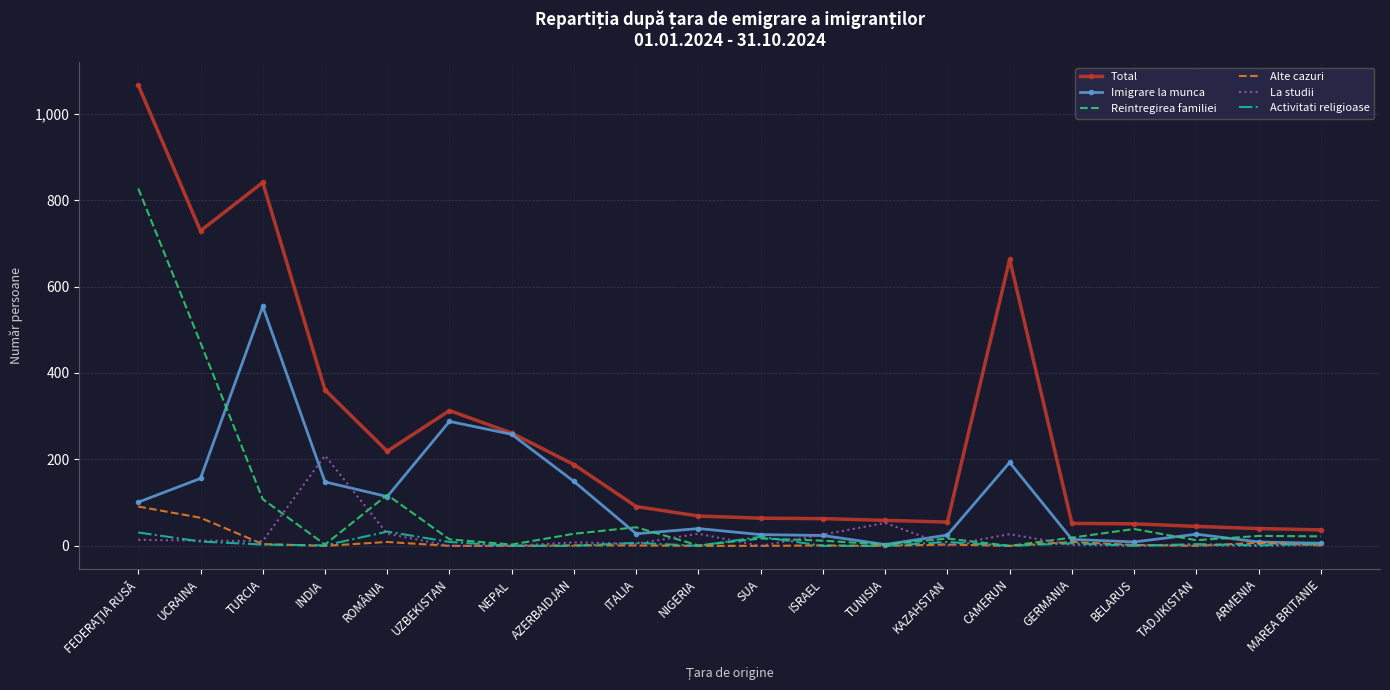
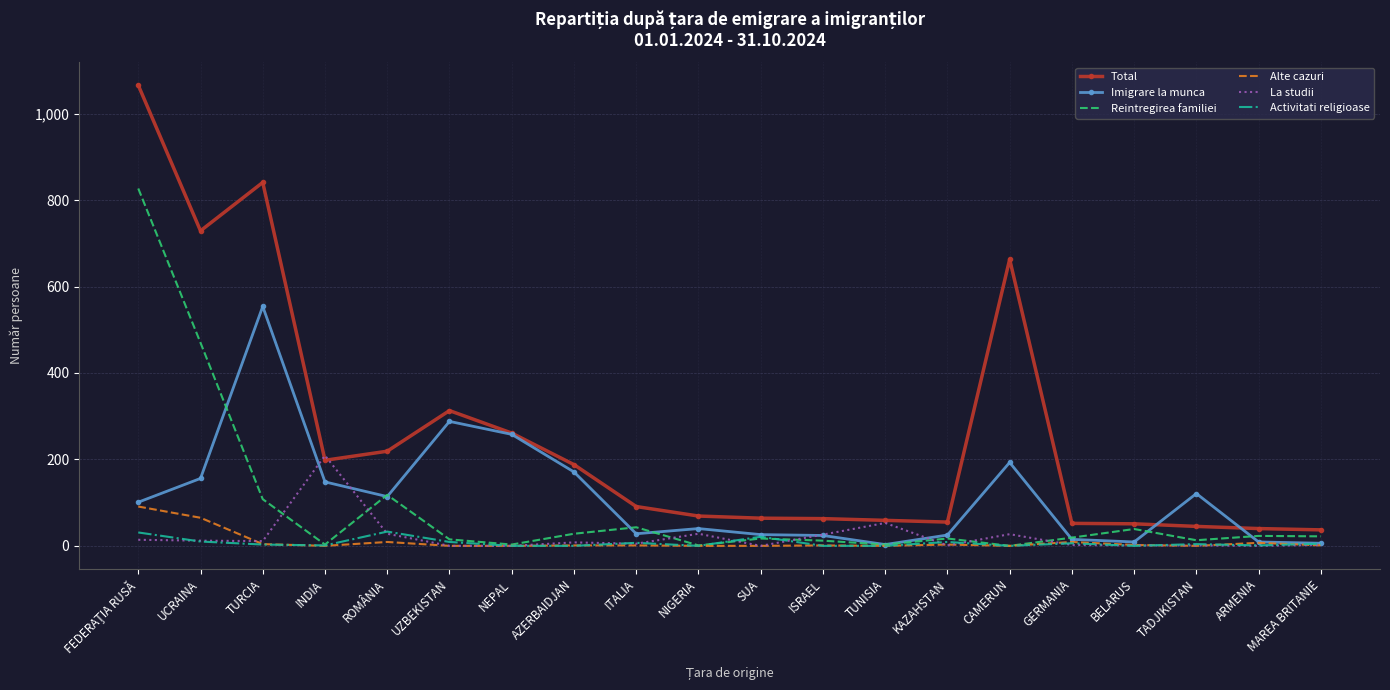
Total, INDIA: 360 -> 200
Imigrare la munca, AZERBAIDJAN: 150 -> 170
Imigrare la munca, TADJIKISTAN: 30 -> 120
